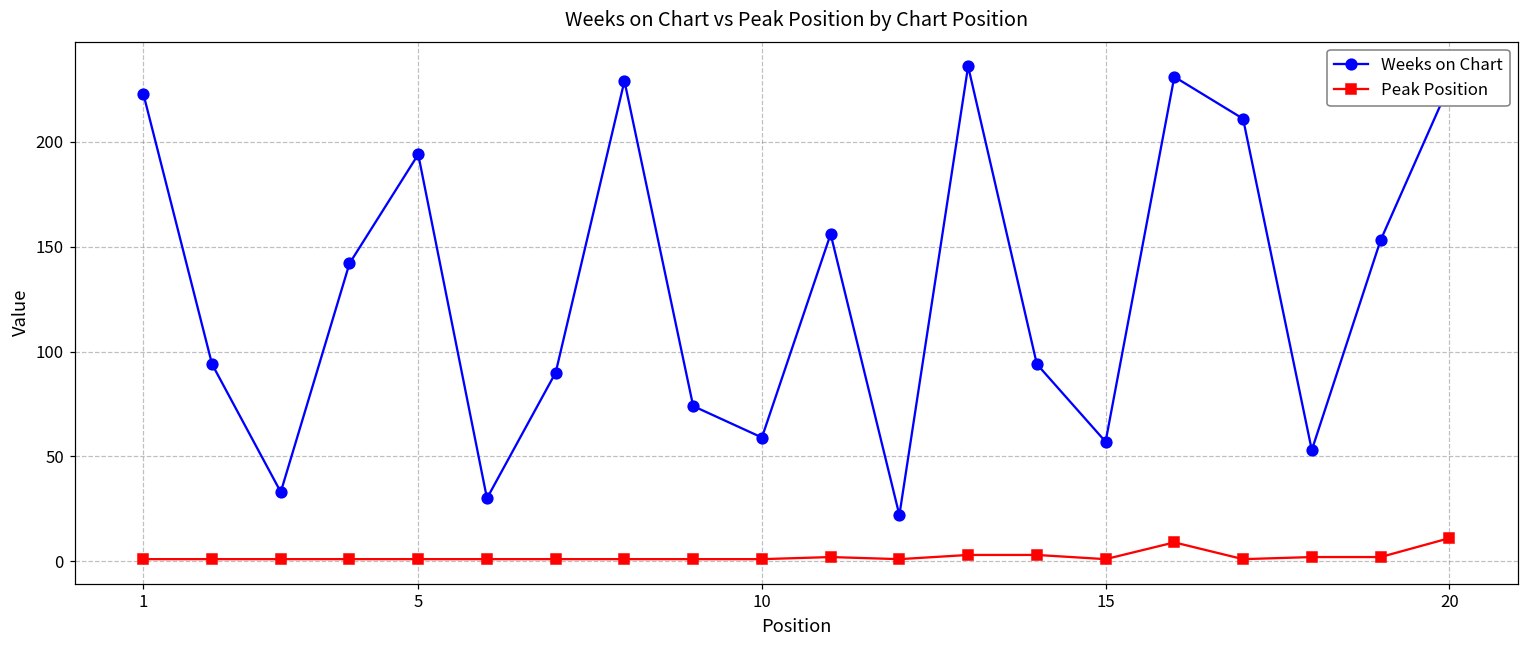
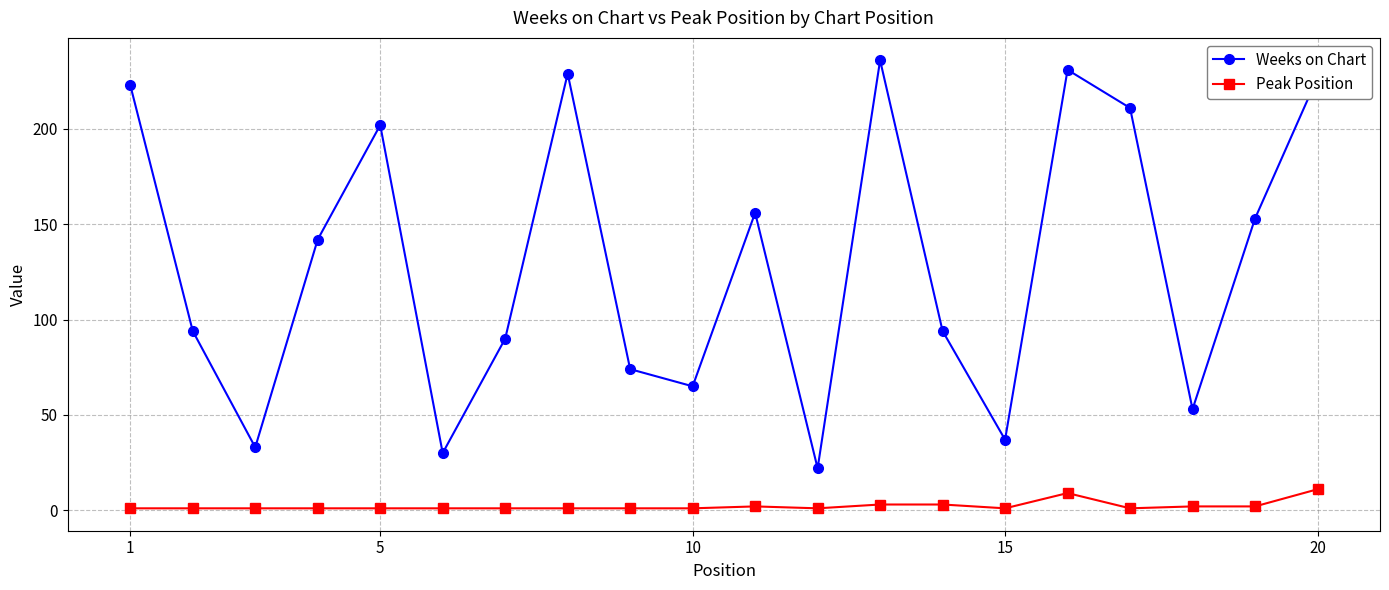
Weeks on Chart, 5: 194 -> 202
Weeks on Chart, 10: 59 -> 65
Weeks on Chart, 15: 57 -> 37
